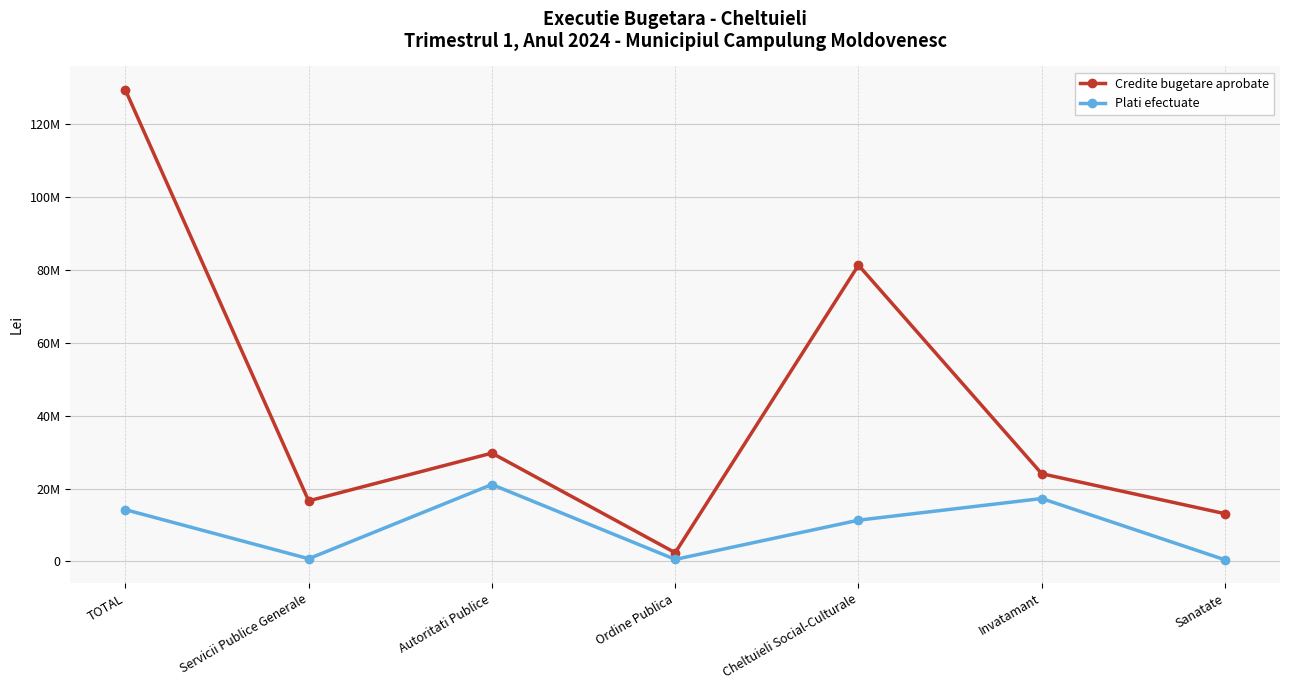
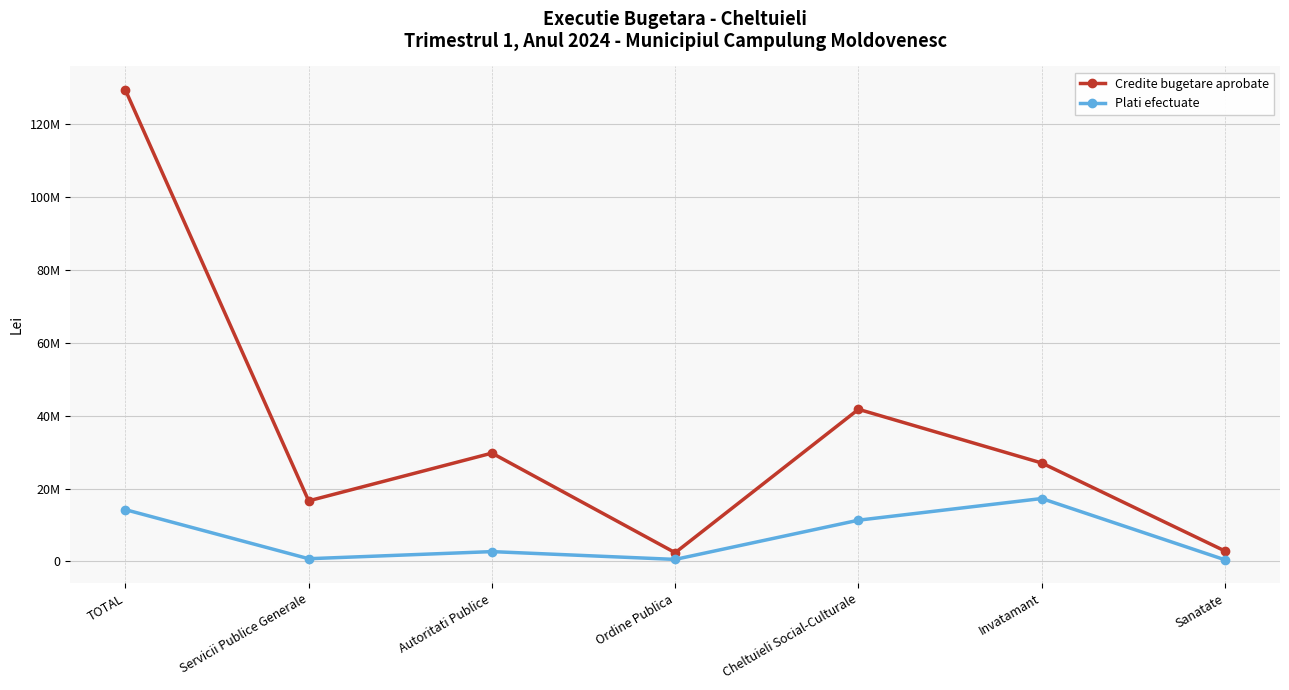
Plati efectuate, Autoritati Publice: 21000000 -> 3000000
Credite bugetare aprobate, Cheltuieli Social-Culturale: 81000000 -> 42000000
Credite bugetare aprobate, Invatamant: 24000000 -> 27000000
Credite bugetare aprobate, Sanatate: 13000000 -> 3000000
